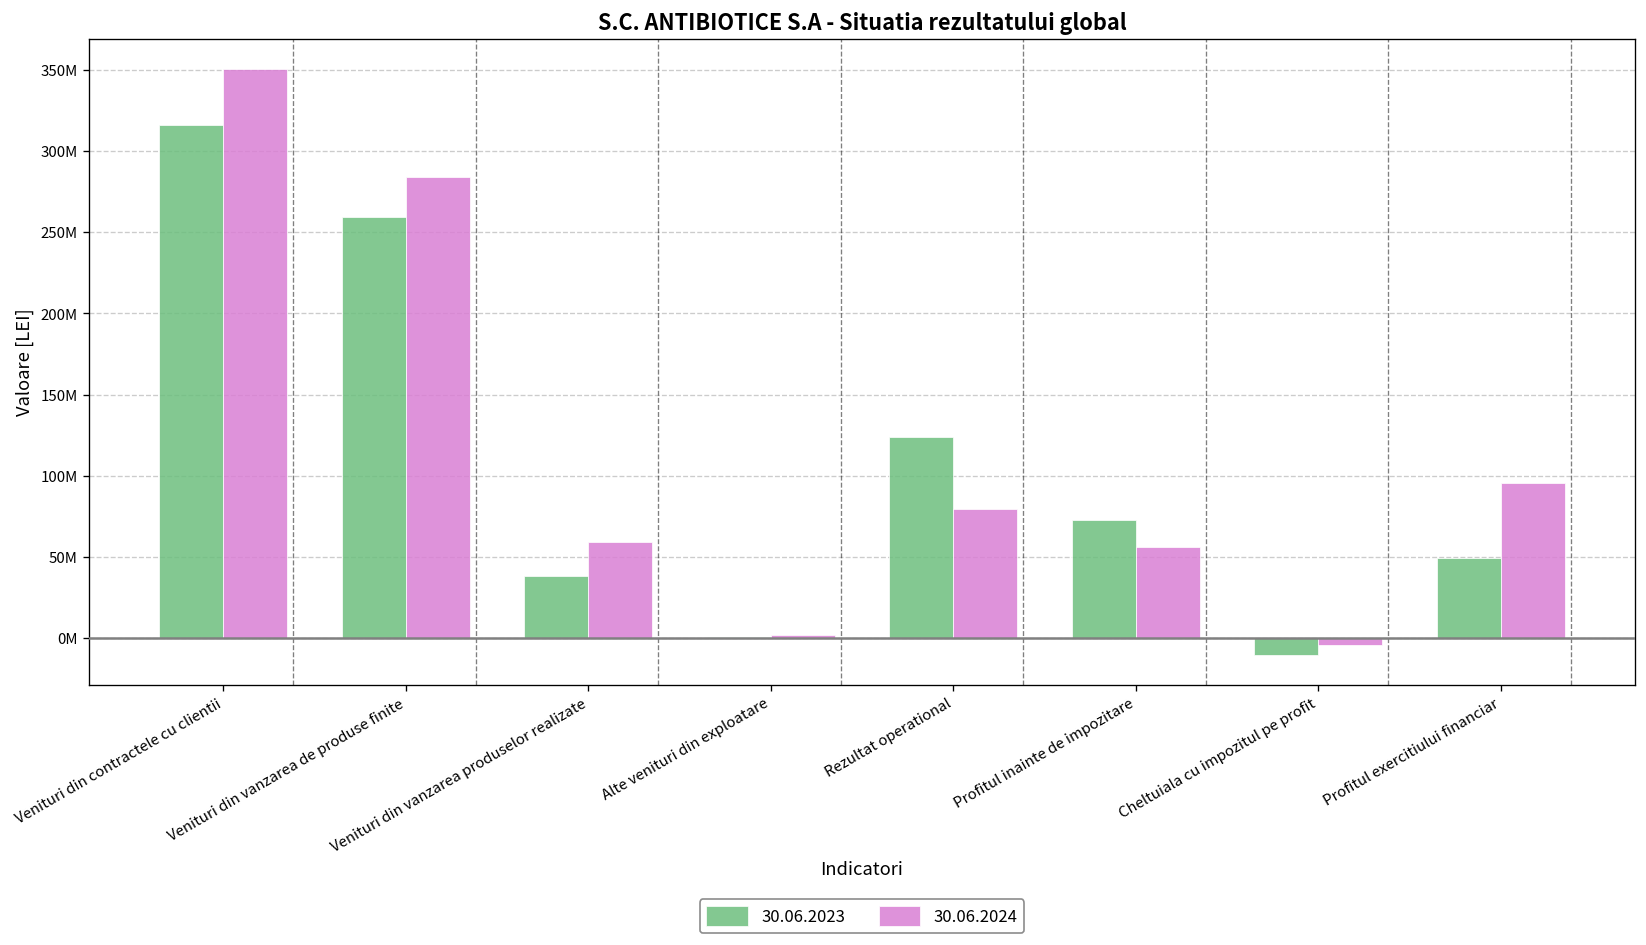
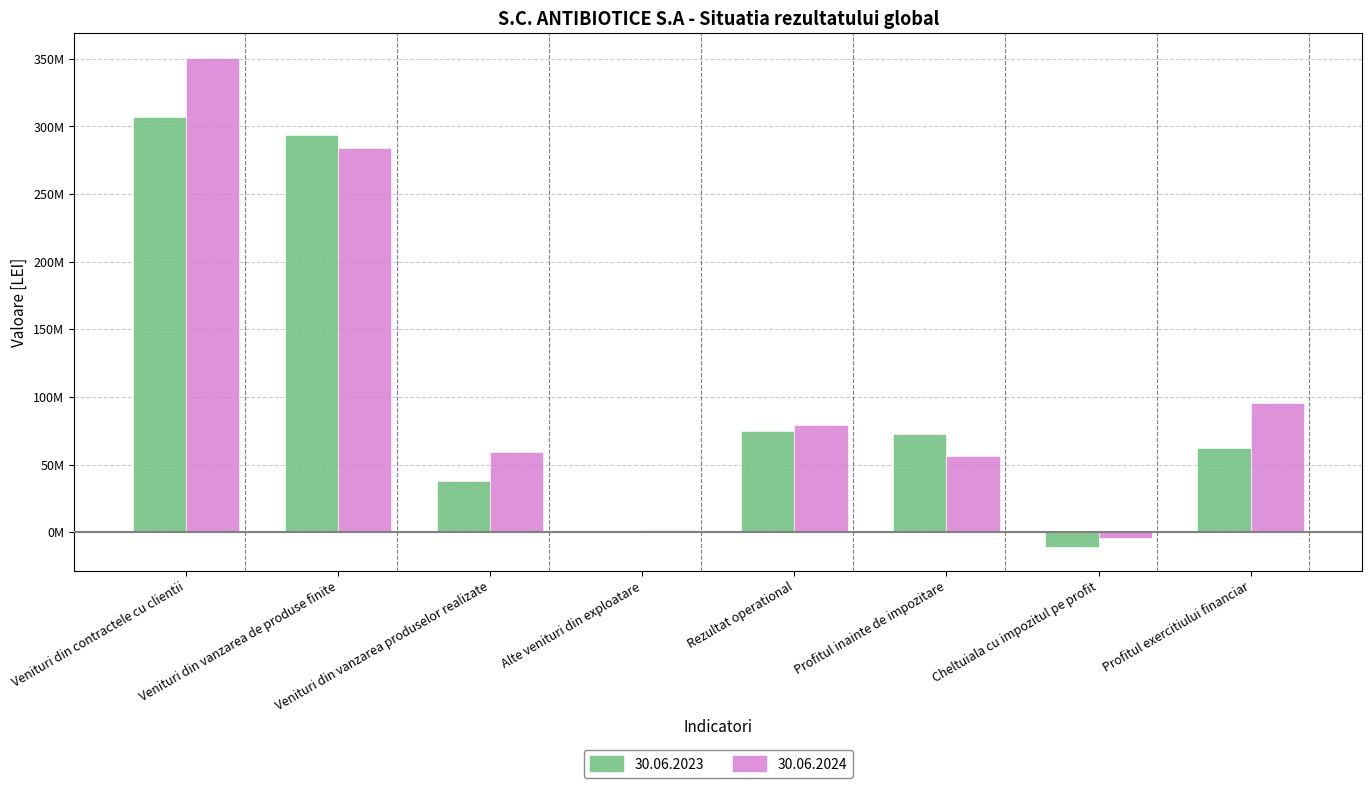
30.06.2023, Venituri din contractele cu clientii: 316000000 -> 307000000
30.06.2023, Venituri din vanzarea de produse finite: 260000000 -> 294000000
30.06.2023, Rezultat operational: 124000000 -> 75000000
30.06.2023, Profitul exercitiului financiar: 49000000 -> 62000000
